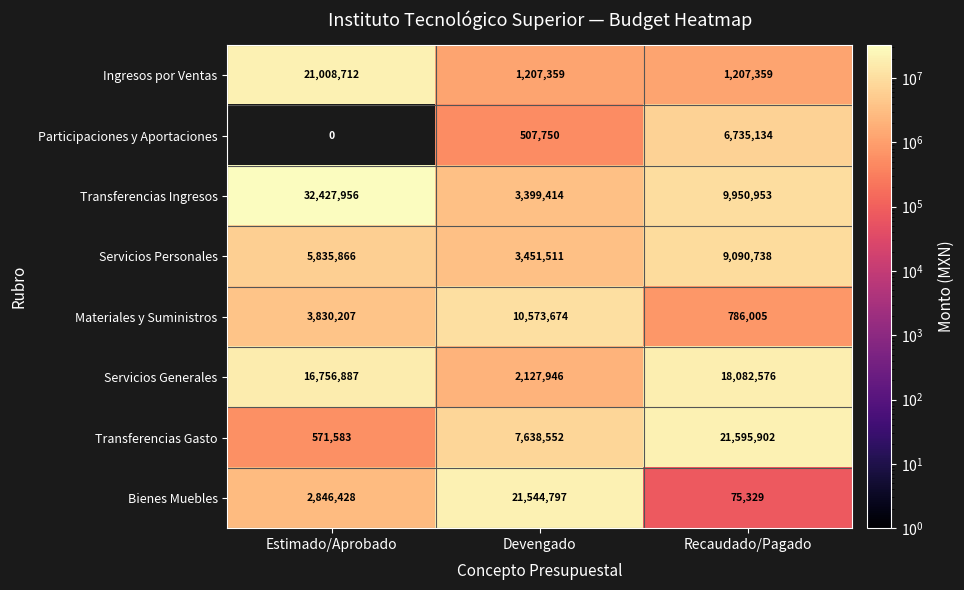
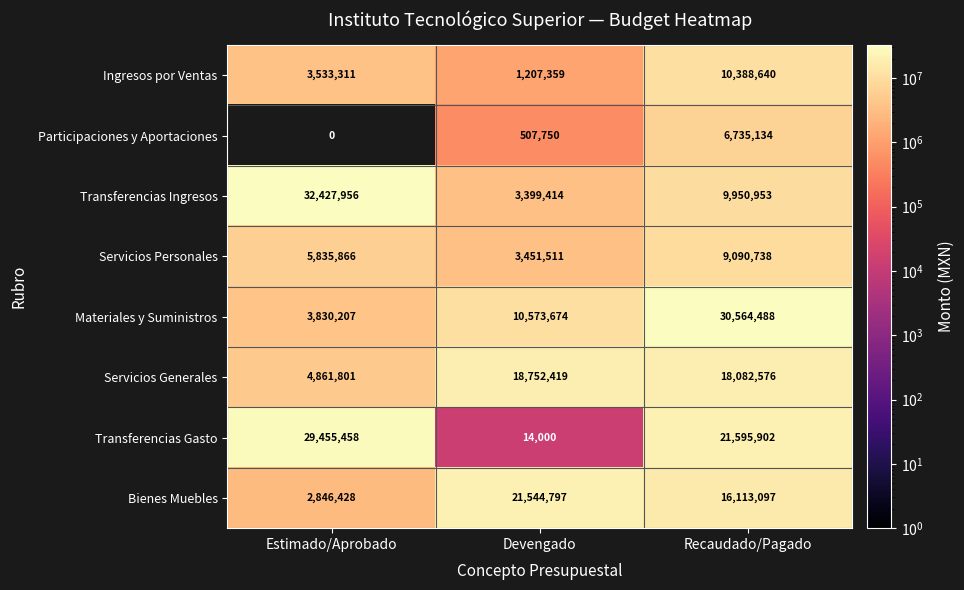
Ingresos por Ventas, Estimado/Aprobado: 21,008,712 -> 3,533,311
Ingresos por Ventas, Recaudado/Pagado: 1,207,359 -> 10,388,640
Materiales y Suministros, Recaudado/Pagado: 786,005 -> 30,564,488
Servicios Generales, Estimado/Aprobado: 16,756,887 -> 4,861,801
Servicios Generales, Devengado: 2,127,946 -> 18,752,419
Transferencias Gasto, Estimado/Aprobado: 571,583 -> 29,455,458
Transferencias Gasto, Devengado: 7,638,552 -> 14,000
Bienes Muebles, Recaudado/Pagado: 75,329 -> 16,113,097
